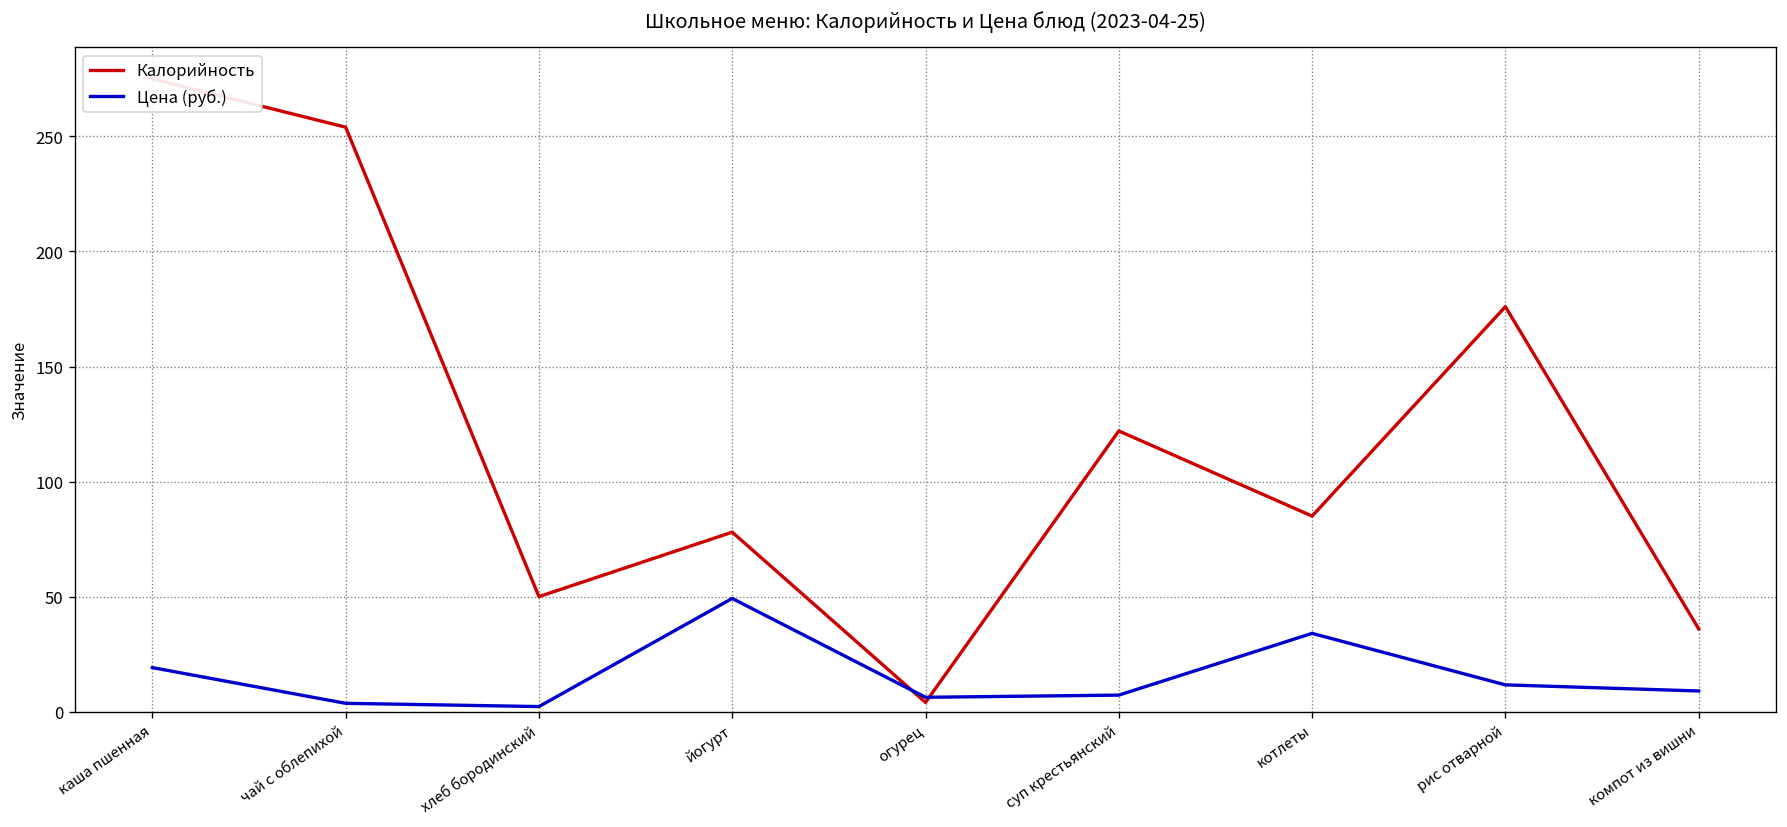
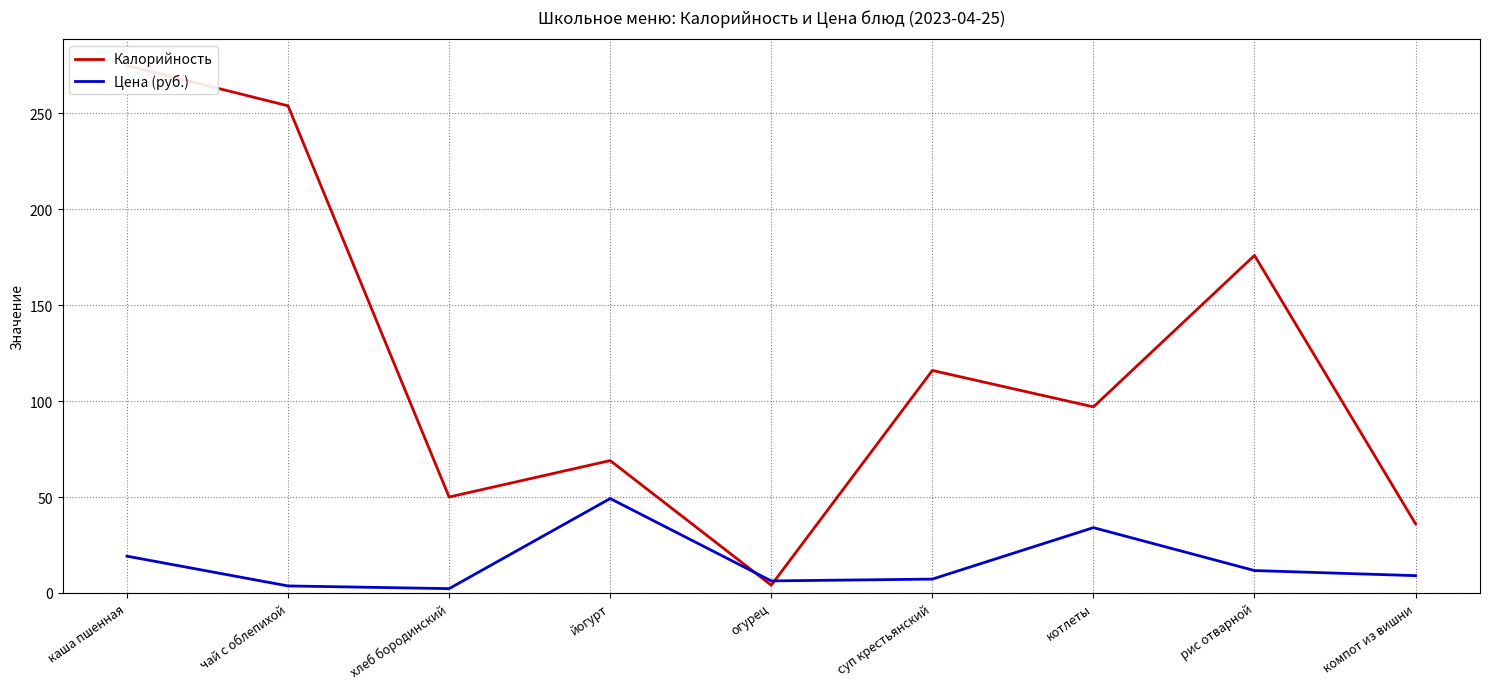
Калорийность, йогурт: 78 -> 69
Калорийность, суп крестьянский: 122 -> 116
Калорийность, котлеты: 85 -> 97
